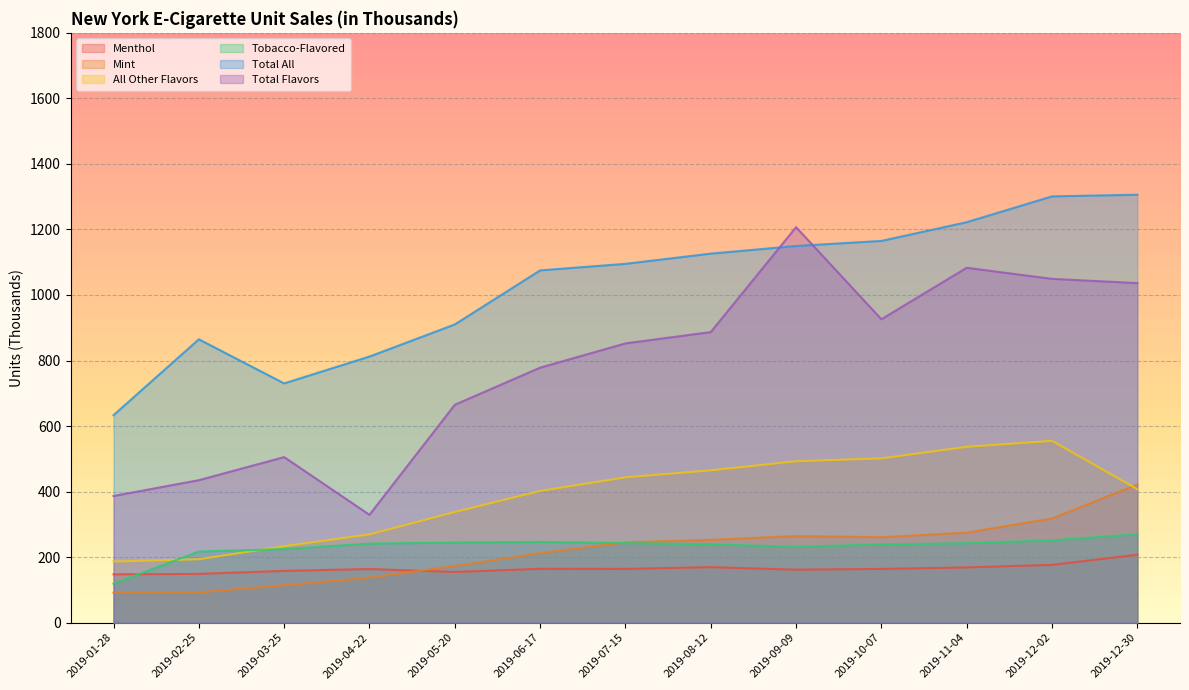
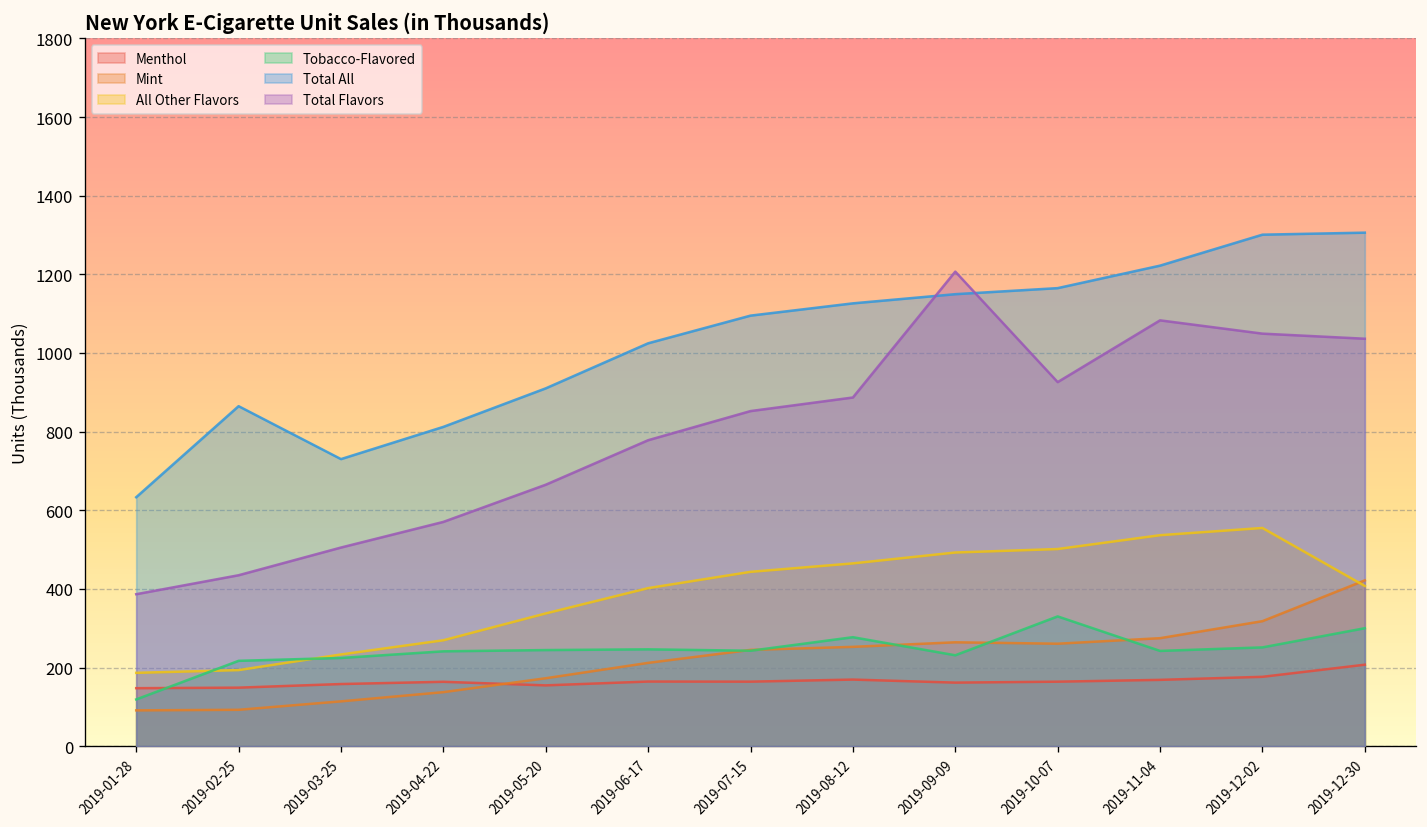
Total Flavors, 2019-04-22: 330 -> 570
Total All, 2019-06-17: 1080 -> 1020
Tobacco-Flavored, 2019-08-12: 240 -> 280
Tobacco-Flavored, 2019-10-07: 240 -> 330
Tobacco-Flavored, 2019-12-30: 270 -> 300
